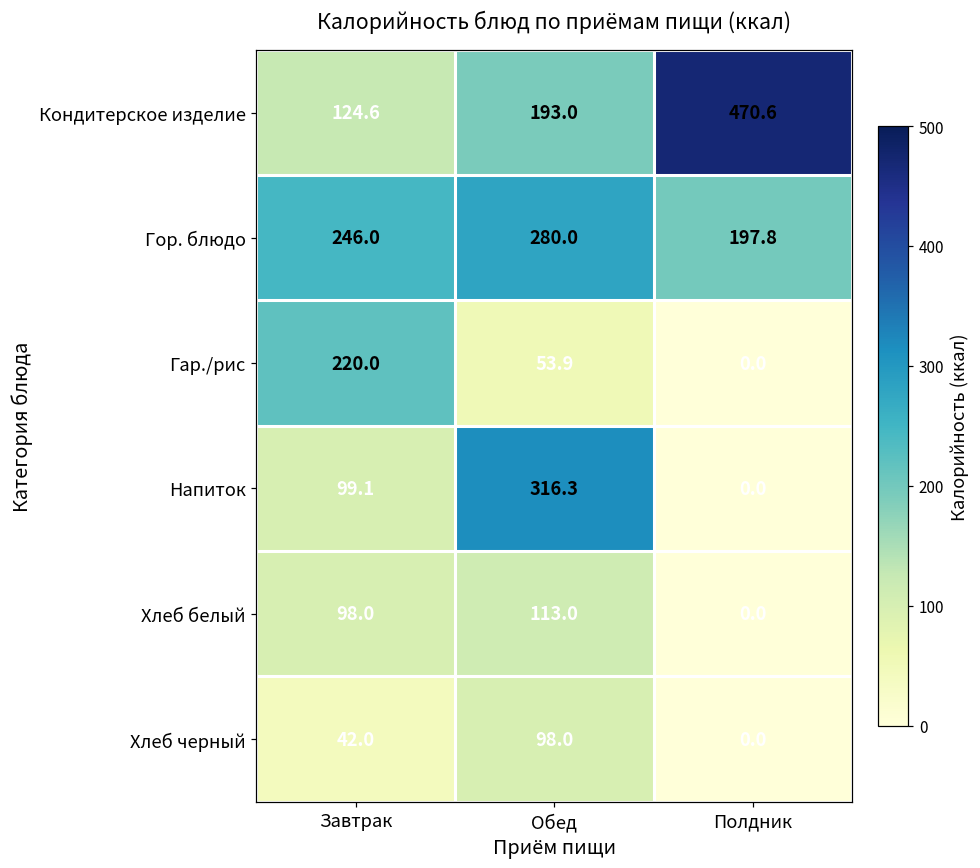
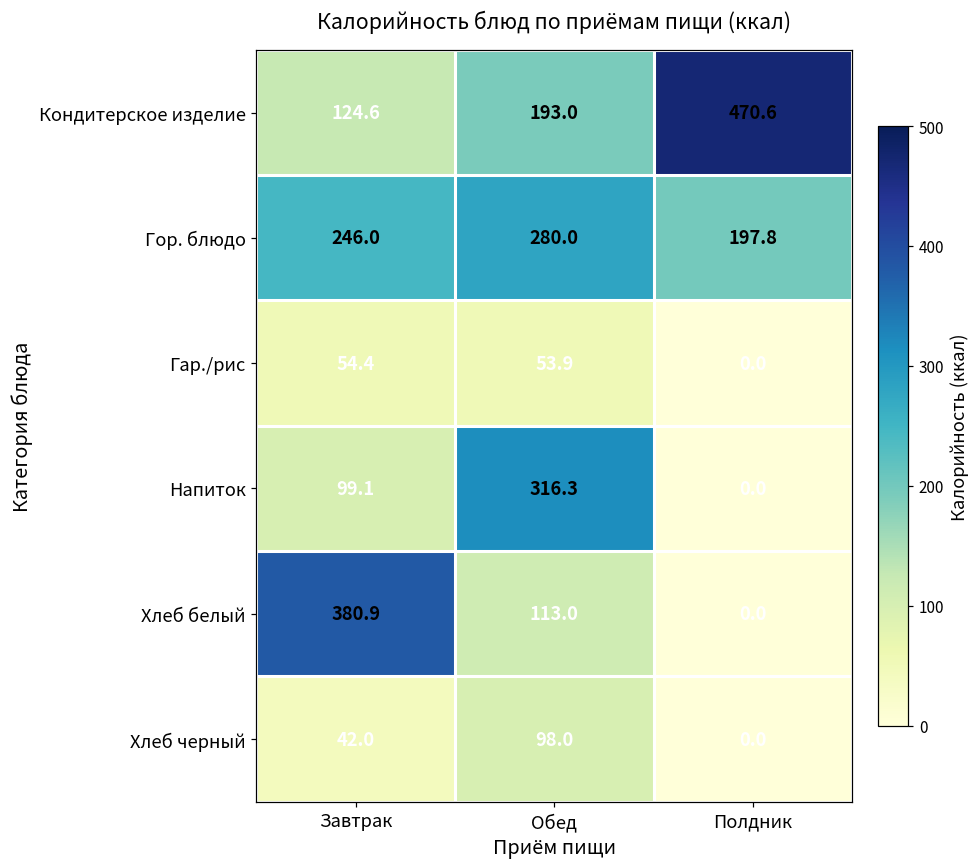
Гар./рис, Завтрак: 220.0 -> 54.4
Хлеб белый, Завтрак: 98.0 -> 380.9
